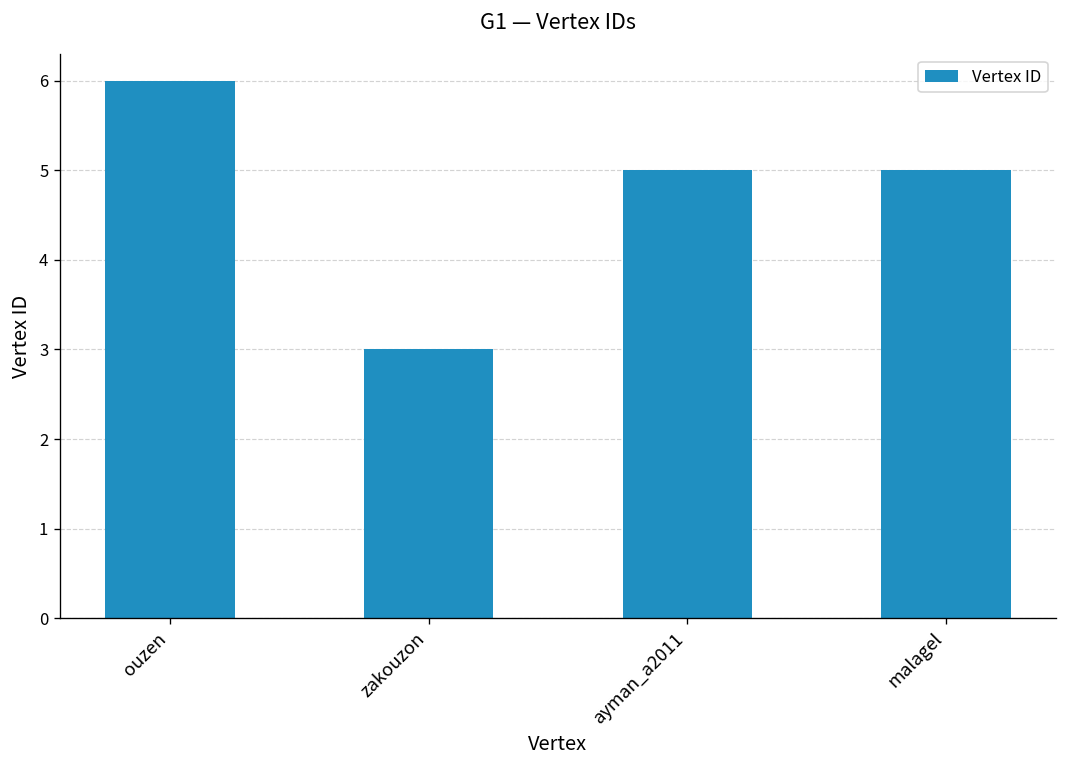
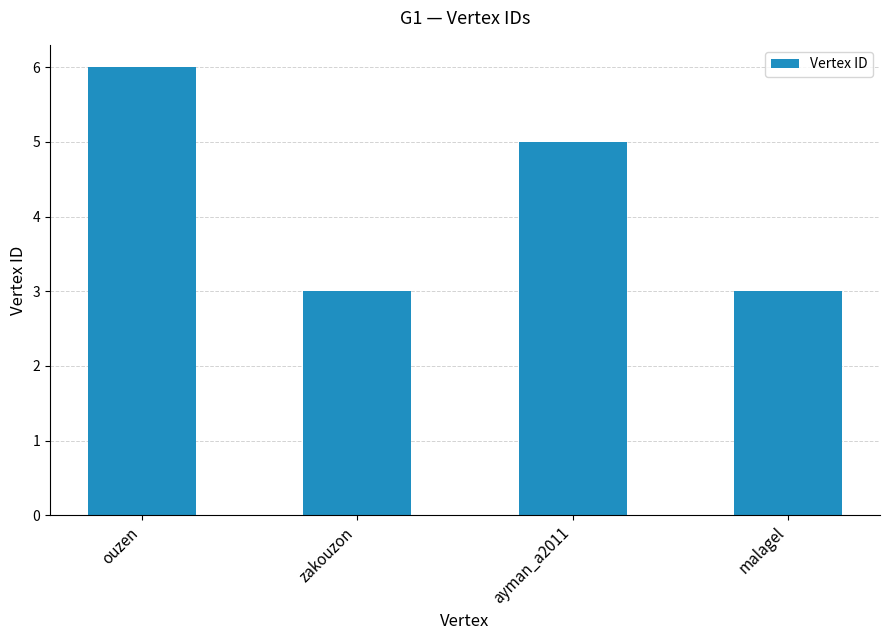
malagel: 5 -> 3
